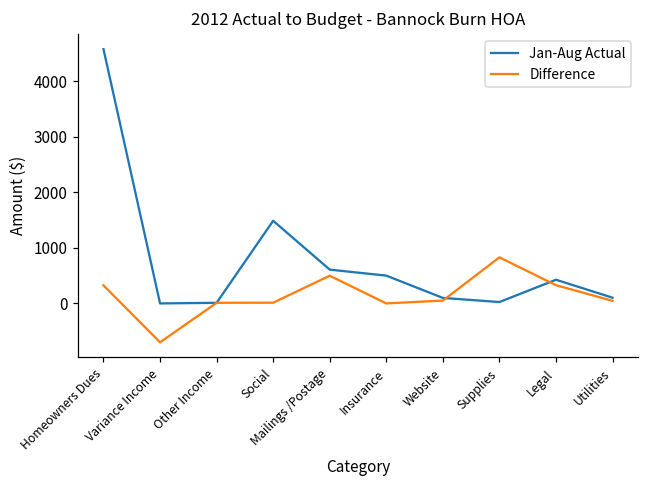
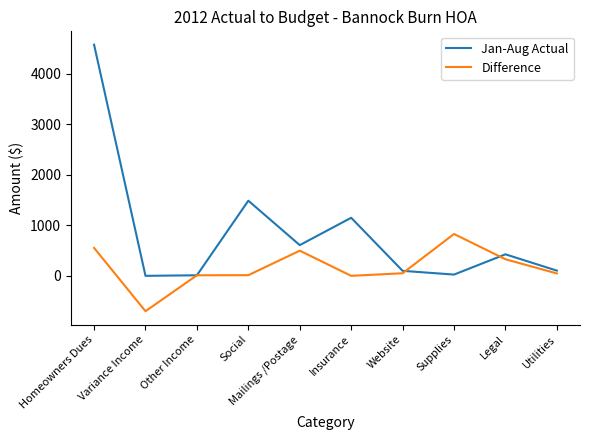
Difference, Homeowners Dues: 300 -> 600
Jan-Aug Actual, Insurance: 500 -> 1100
